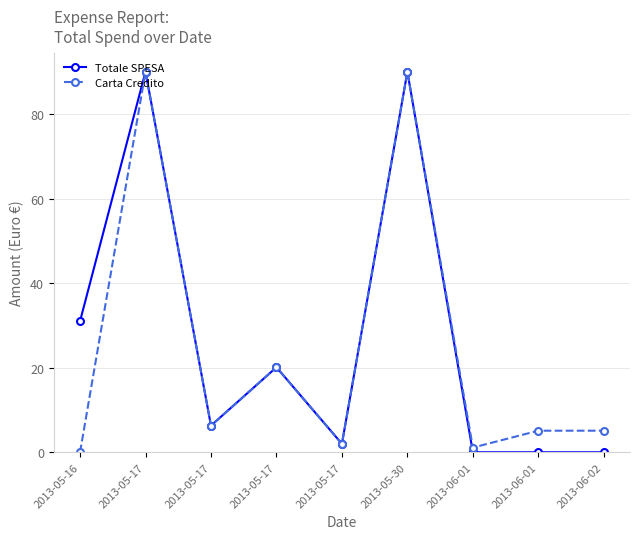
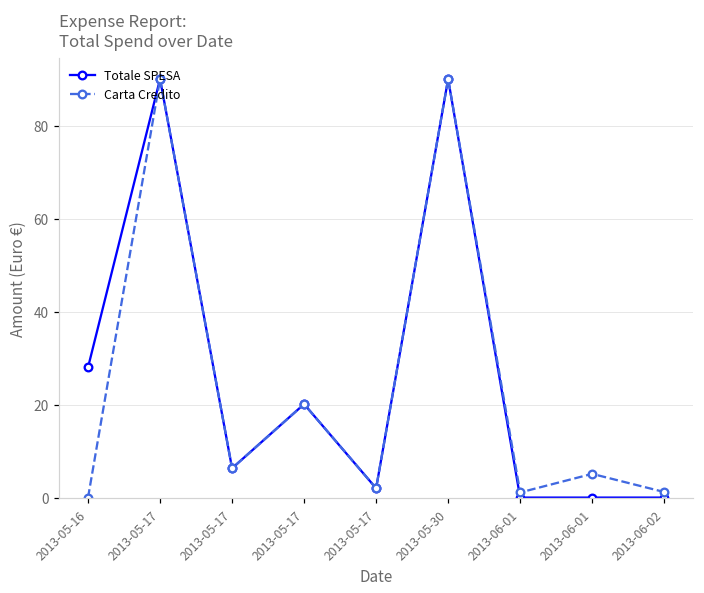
Totale SPESA, 2013-05-16: 31 -> 28
Carta Credito, 2013-06-02: 5 -> 1
